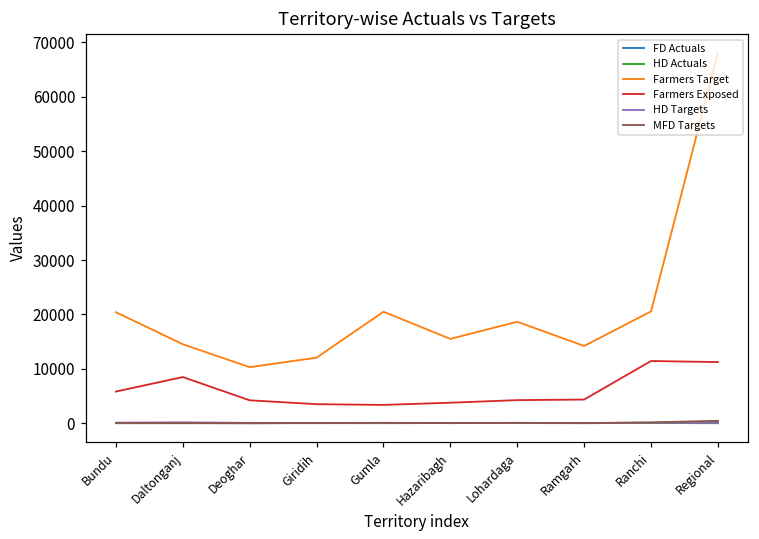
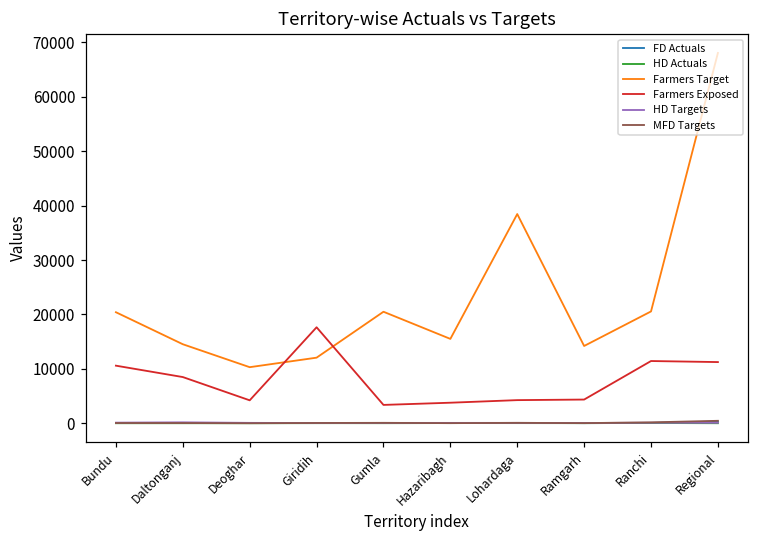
Farmers Exposed, Bundu: 6000 -> 11000
Farmers Exposed, Giridih: 4000 -> 18000
Farmers Target, Lohardaga: 19000 -> 38000
